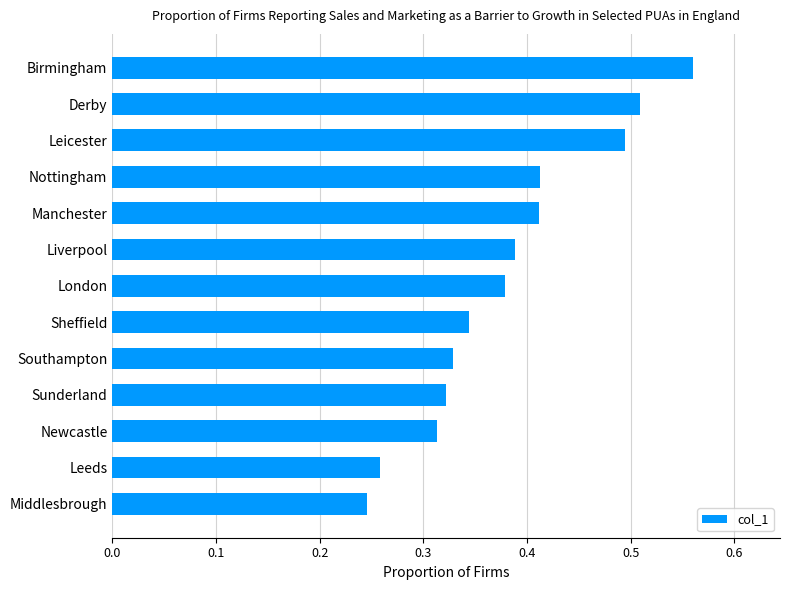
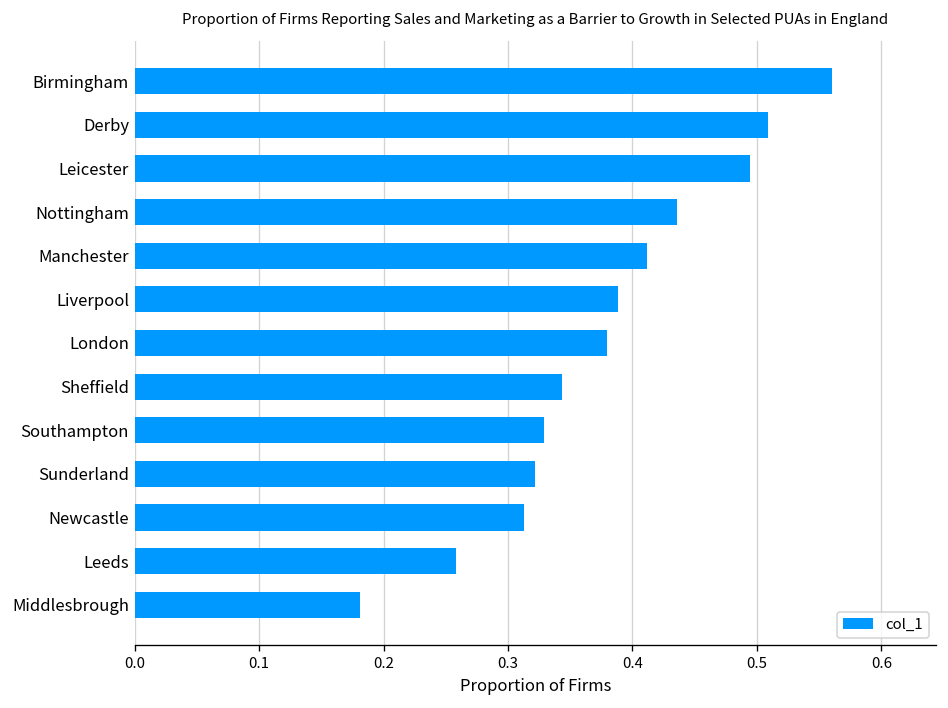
Nottingham: 0.412 -> 0.436
Middlesbrough: 0.246 -> 0.181
